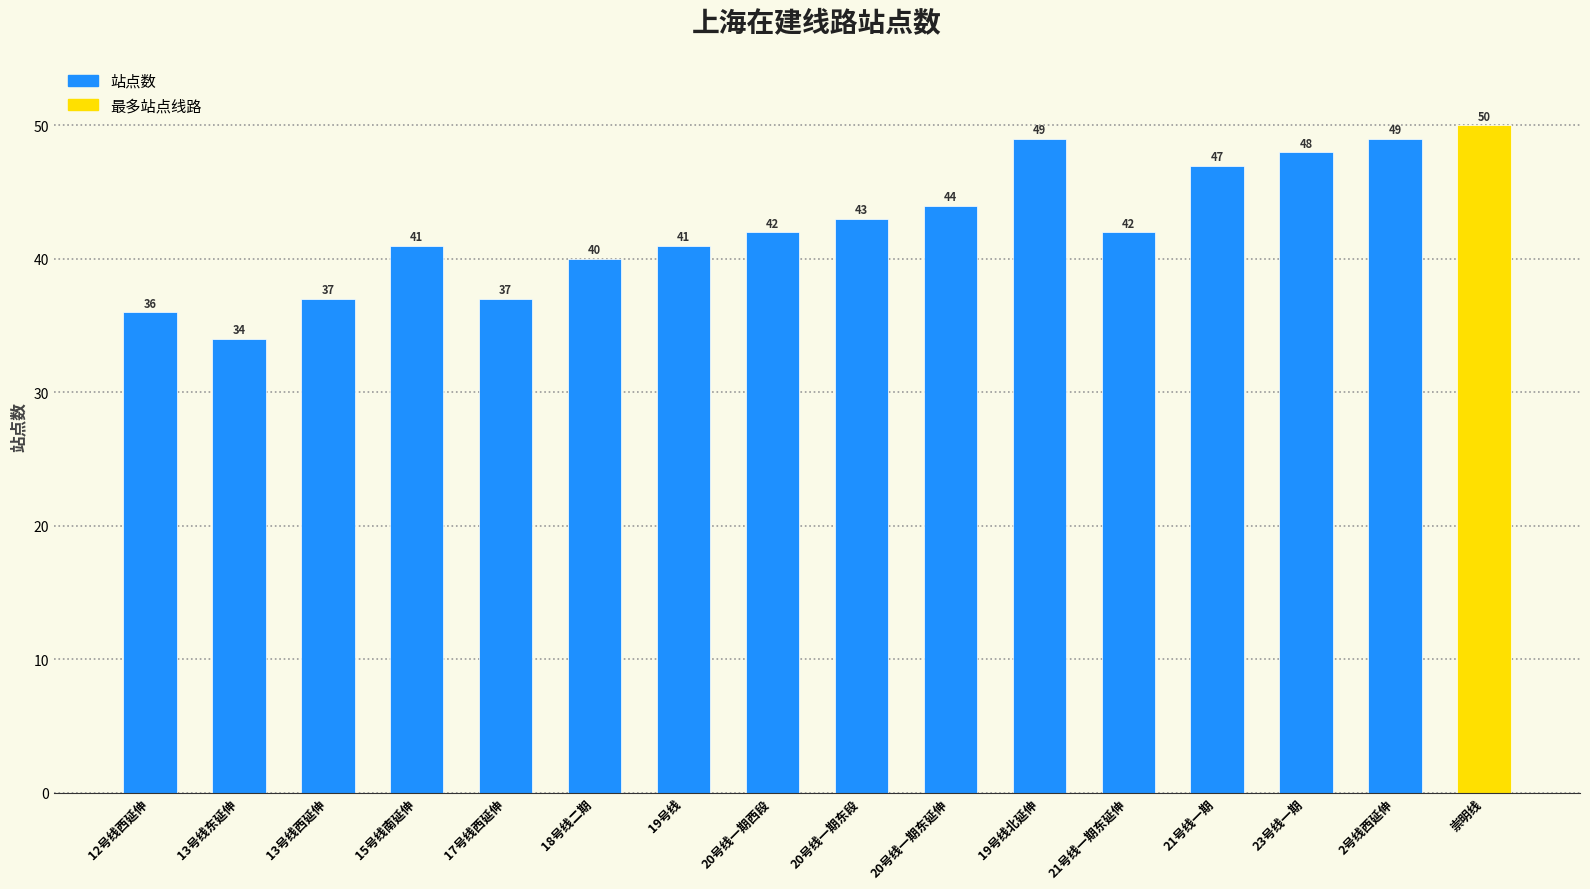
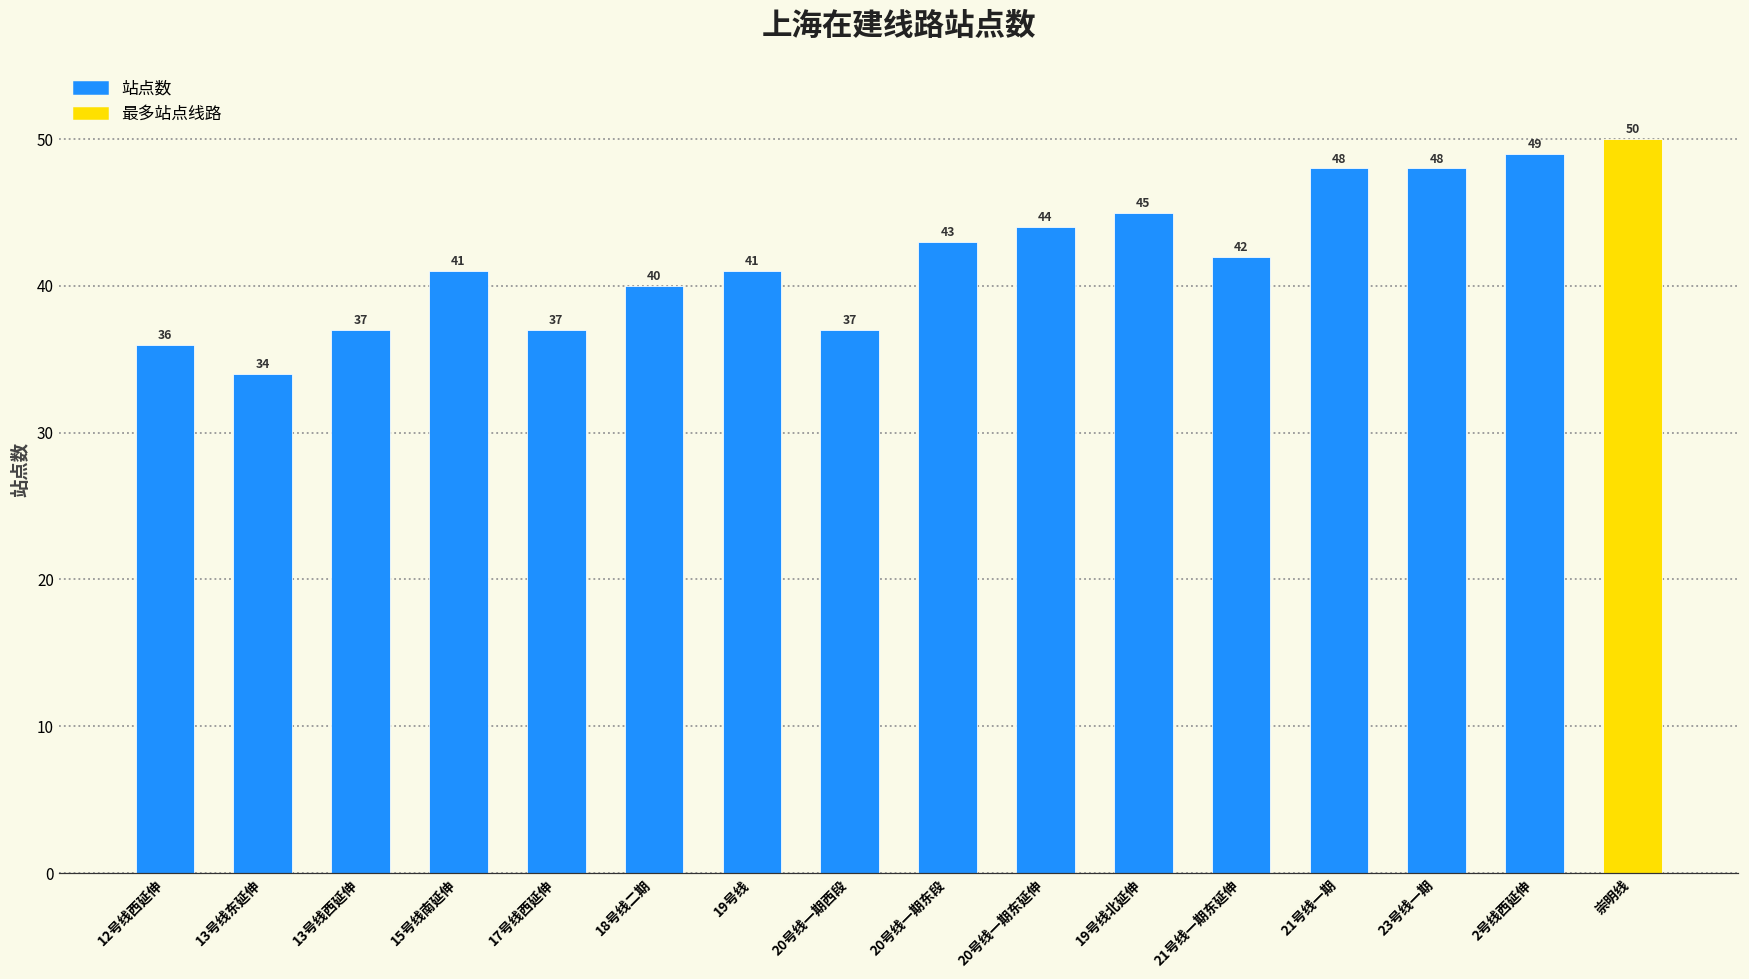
20号线一期西段: 42 -> 37
19号线北延伸: 49 -> 45
21号线一期: 47 -> 48
